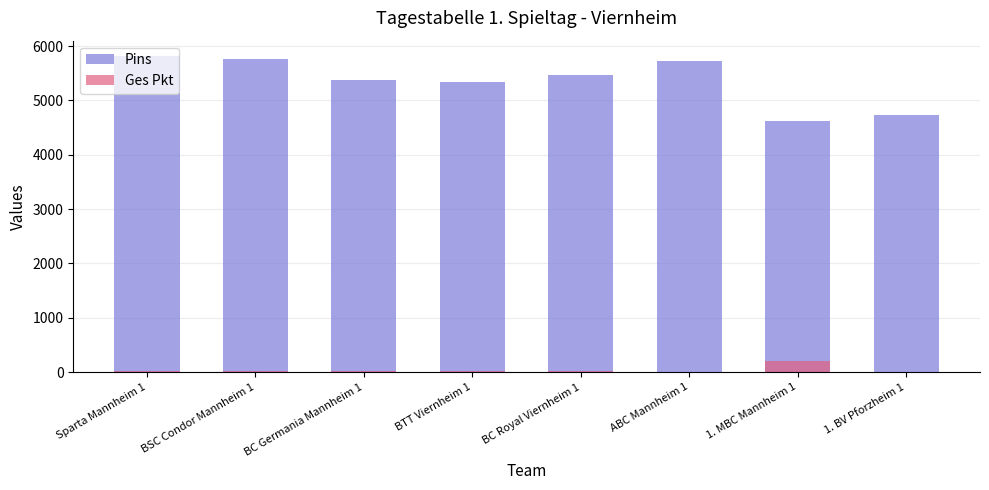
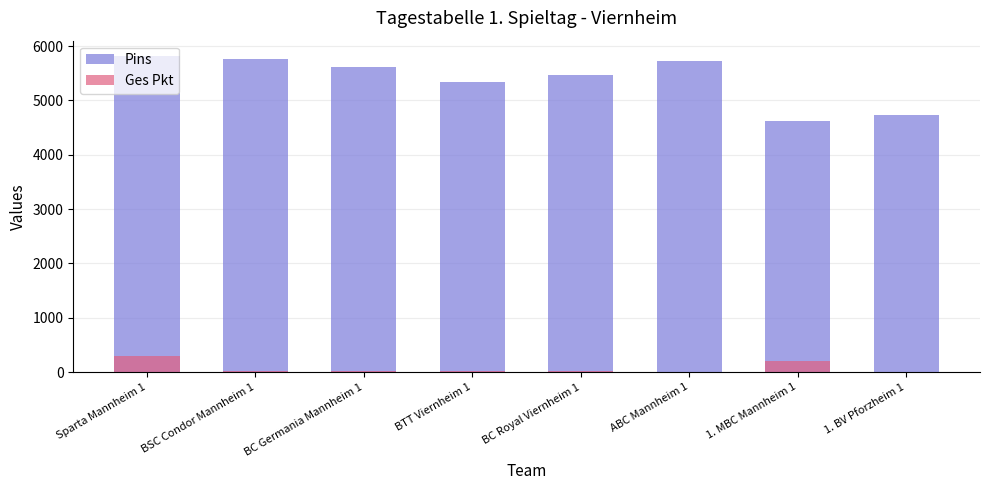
Ges Pkt, Sparta Mannheim 1: 0 -> 300
Pins, BC Germania Mannheim 1: 5400 -> 5600
